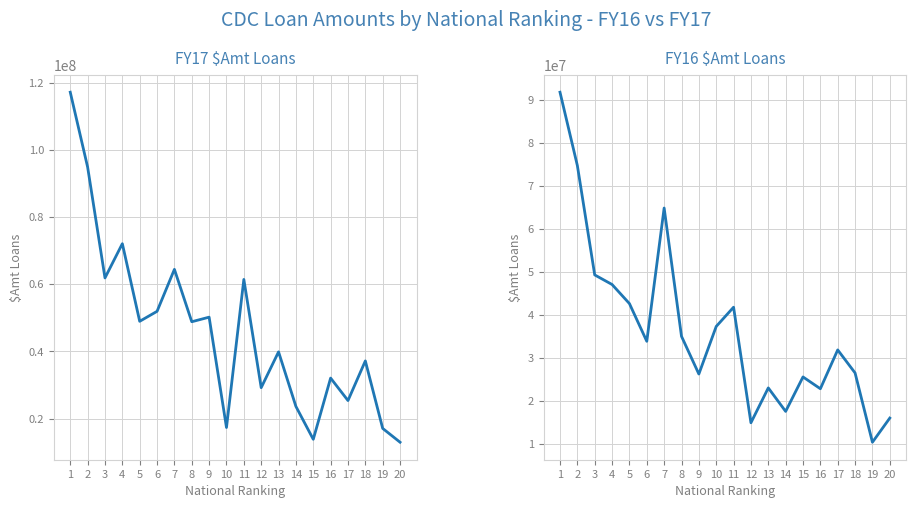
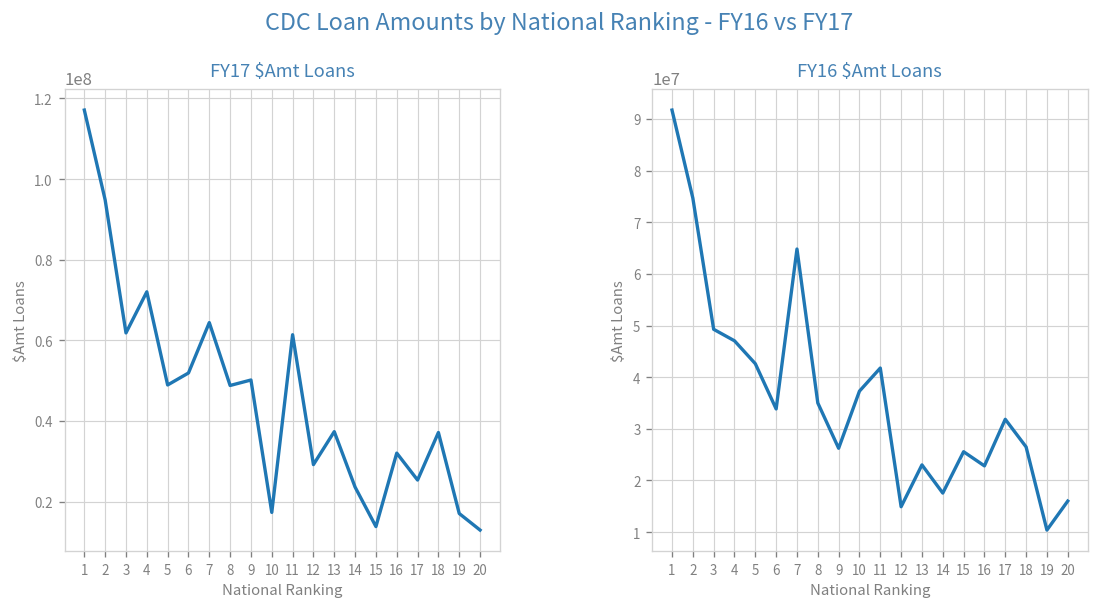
FY17 $Amt Loans, 13: 40000000 -> 37000000
